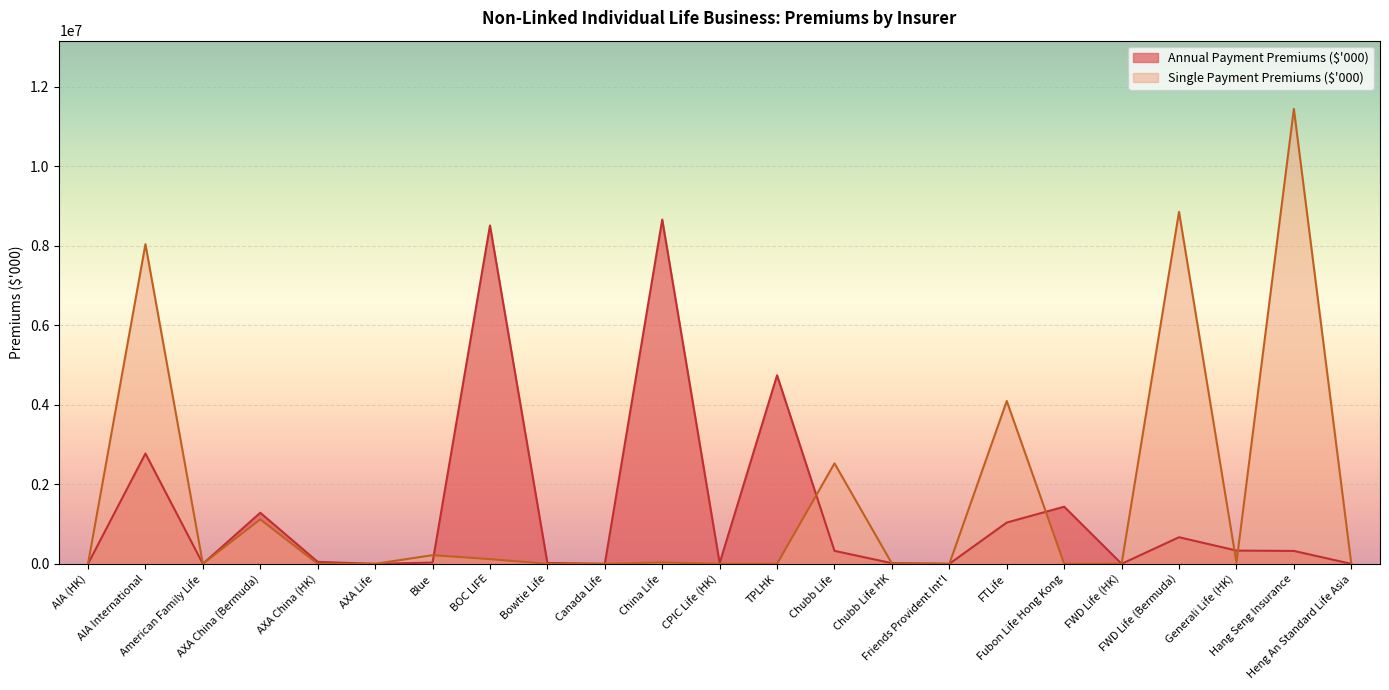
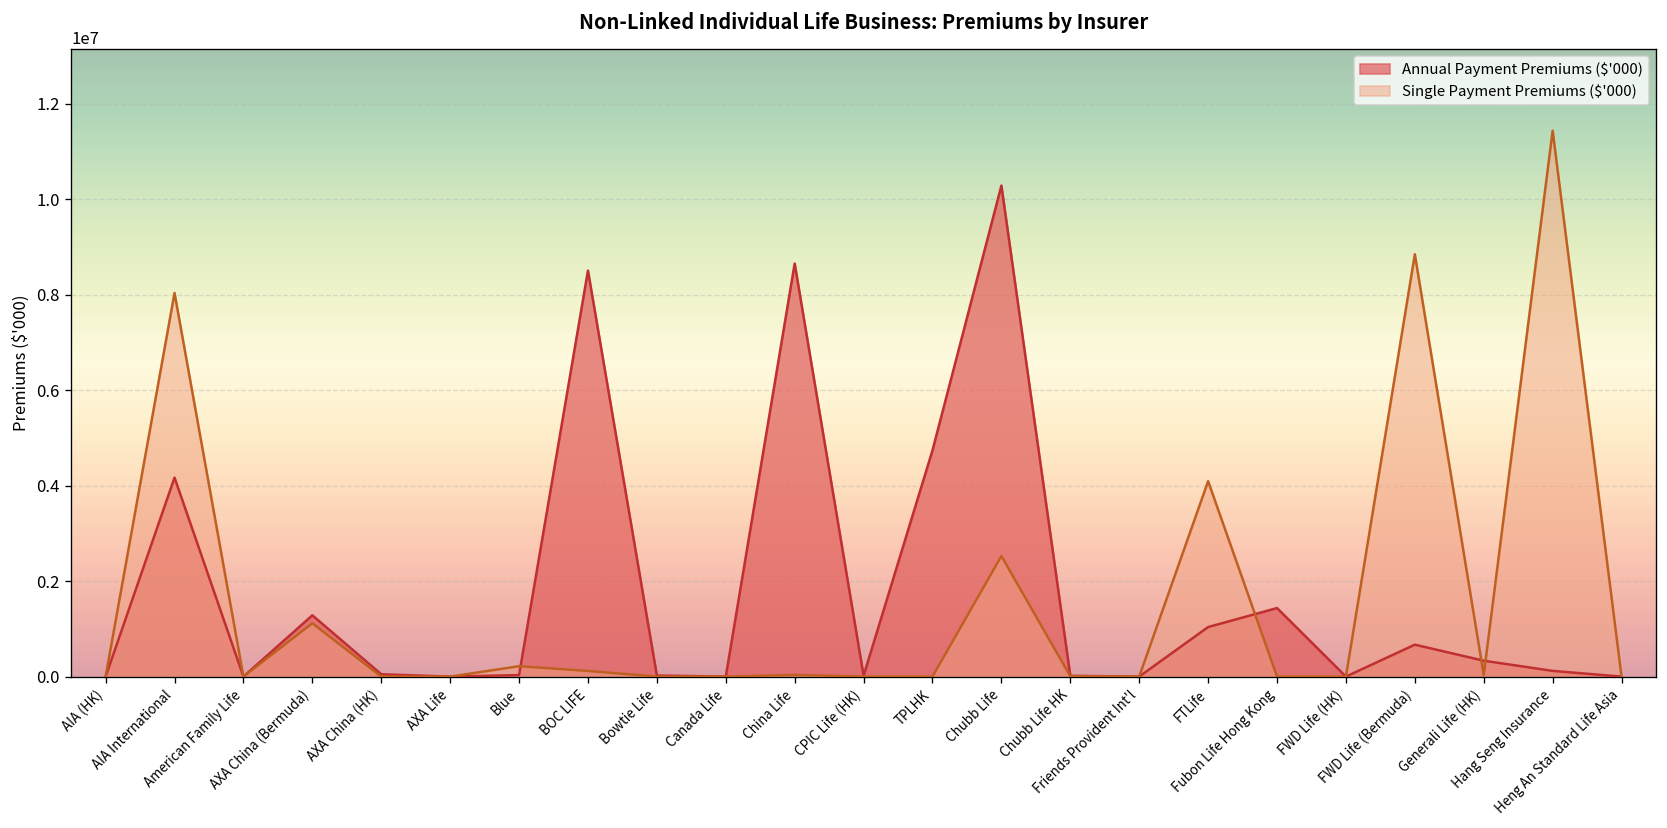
Annual Payment Premiums ($'000), AIA International: 2800000 -> 4200000
Annual Payment Premiums ($'000), Chubb Life: 300000 -> 10300000
Annual Payment Premiums ($'000), Hang Seng Insurance: 300000 -> 100000
